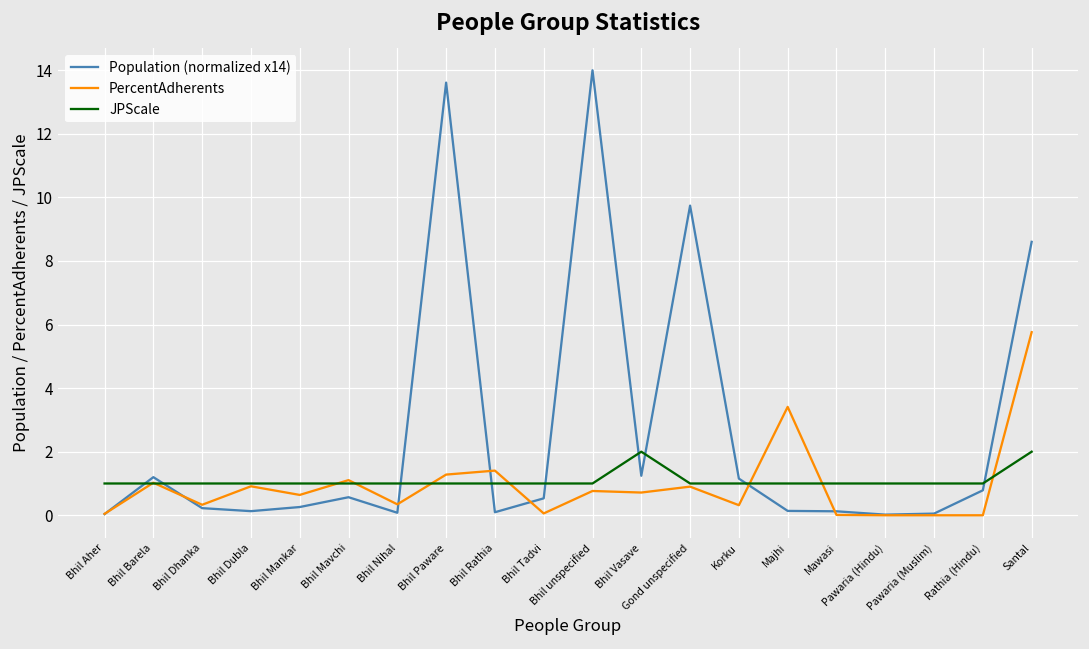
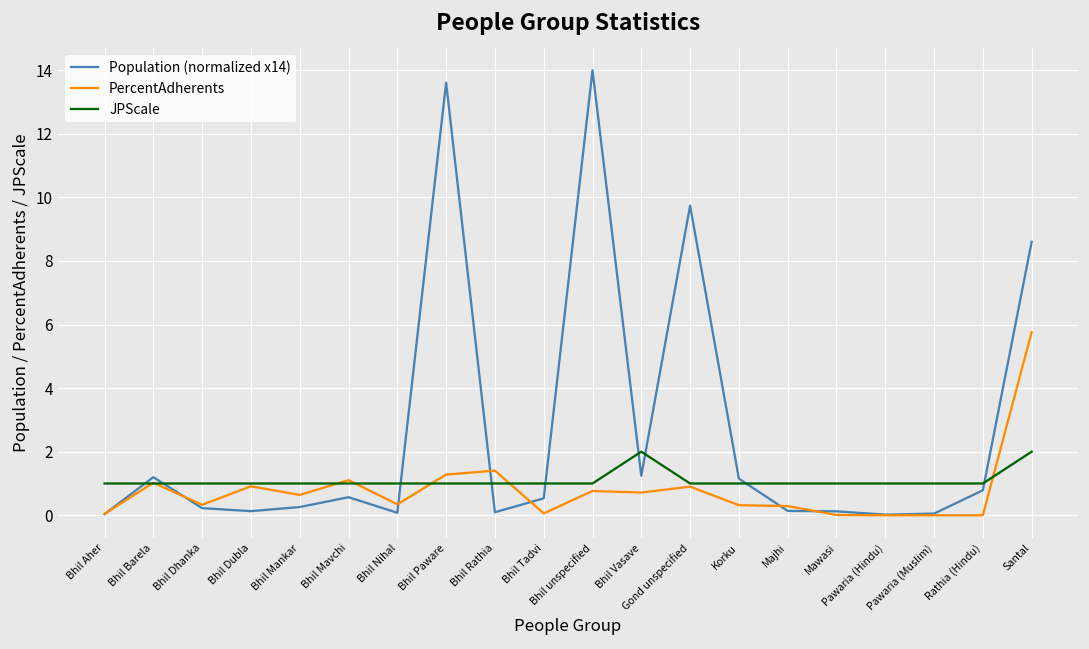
PercentAdherents, Majhi: 3.4 -> 0.3
